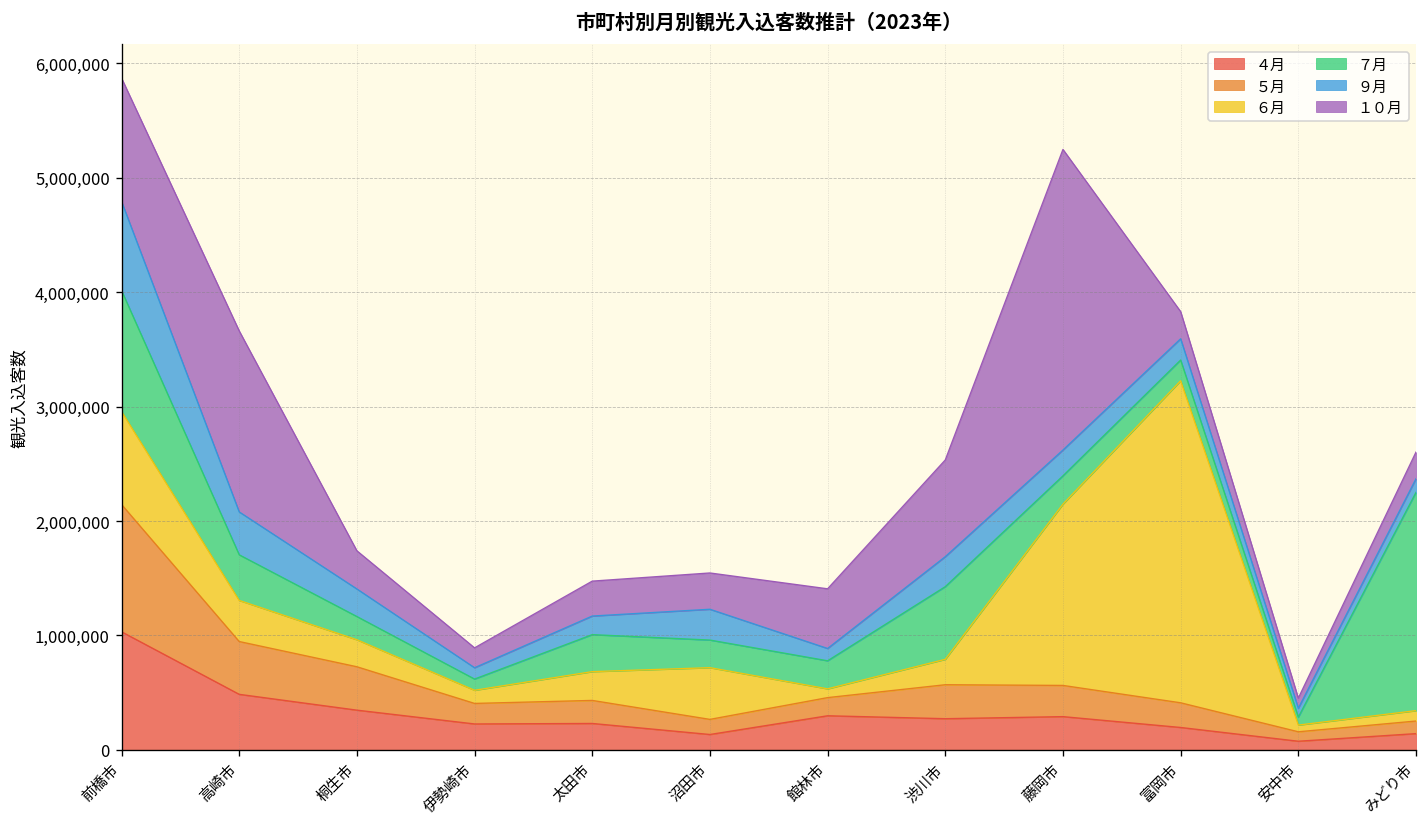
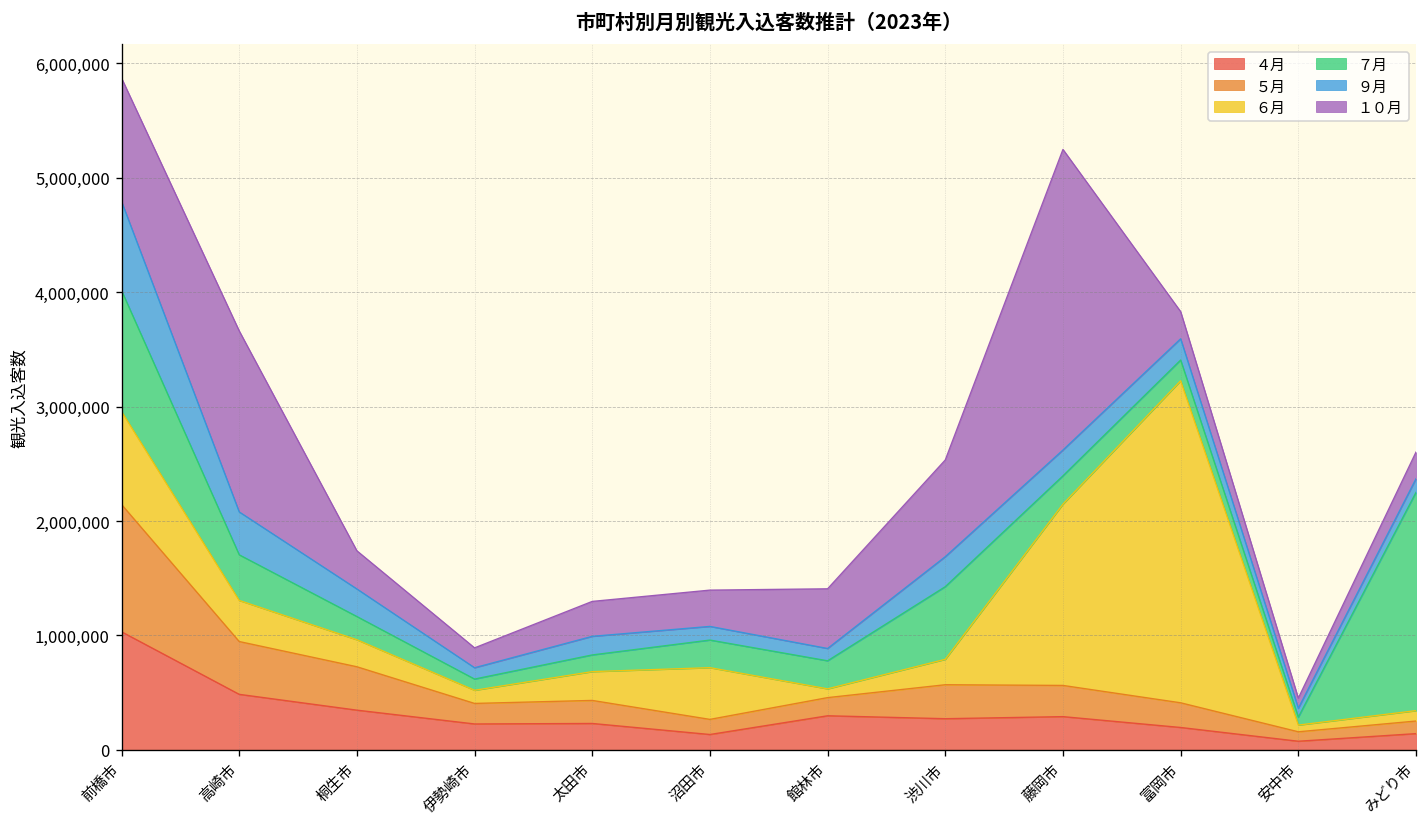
７月, 太田市: 300,000 -> 100,000
９月, 沼田市: 300,000 -> 100,000
